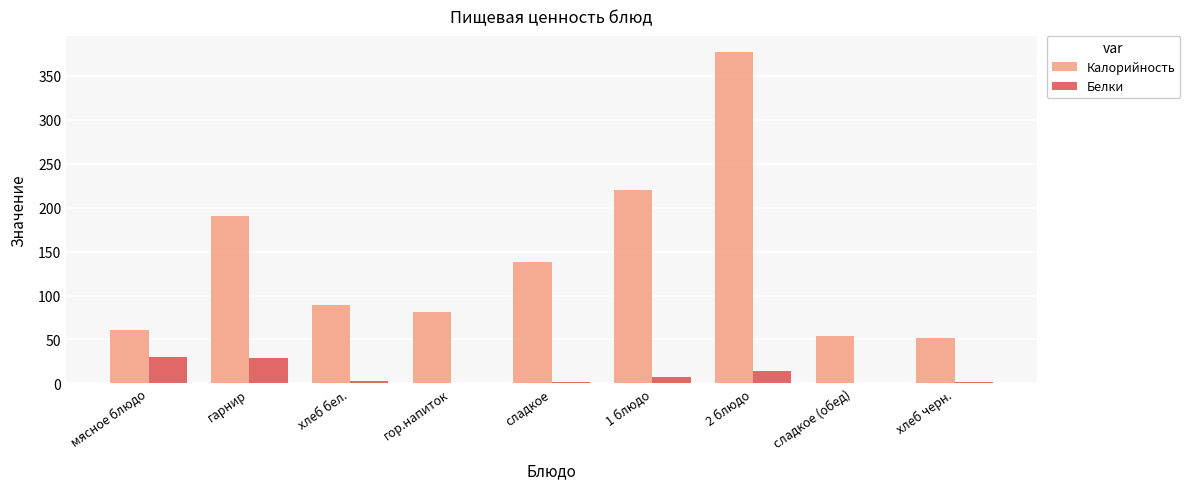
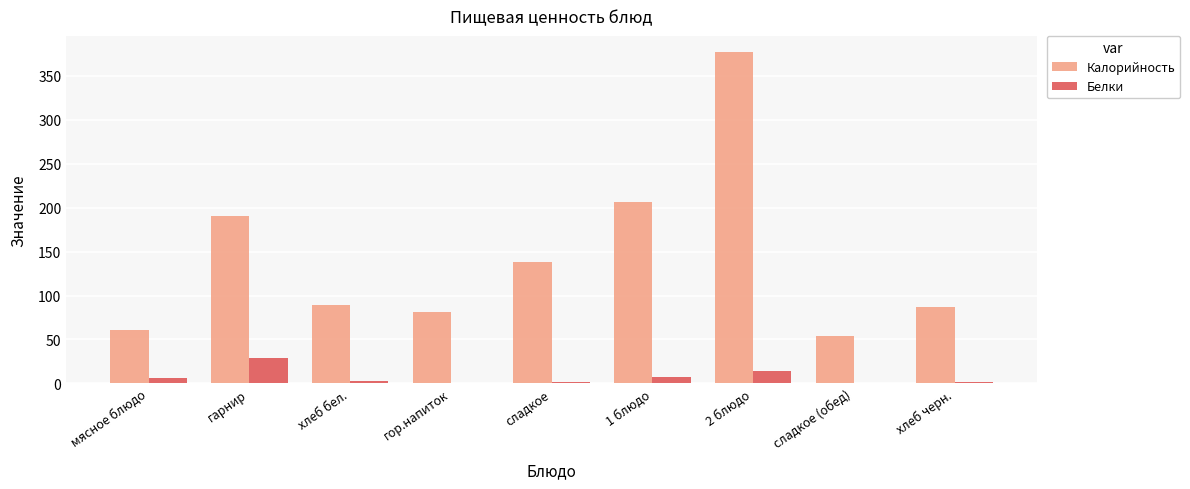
Белки, мясное блюдо: 30 -> 10
Калорийность, 1 блюдо: 220 -> 210
Калорийность, хлеб черн.: 50 -> 90
